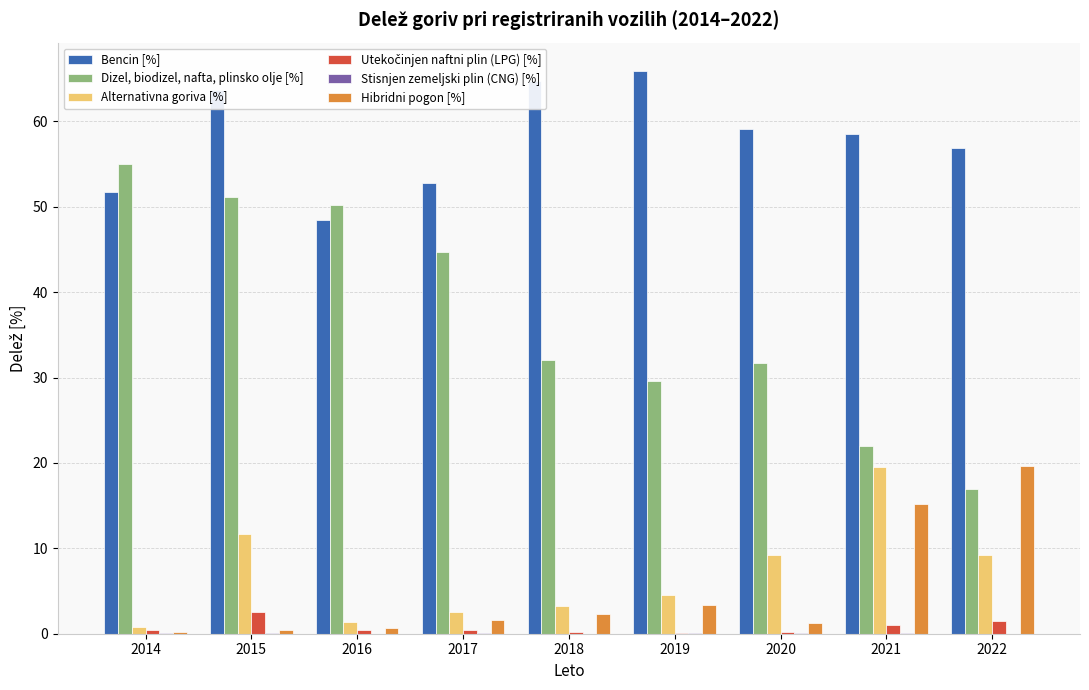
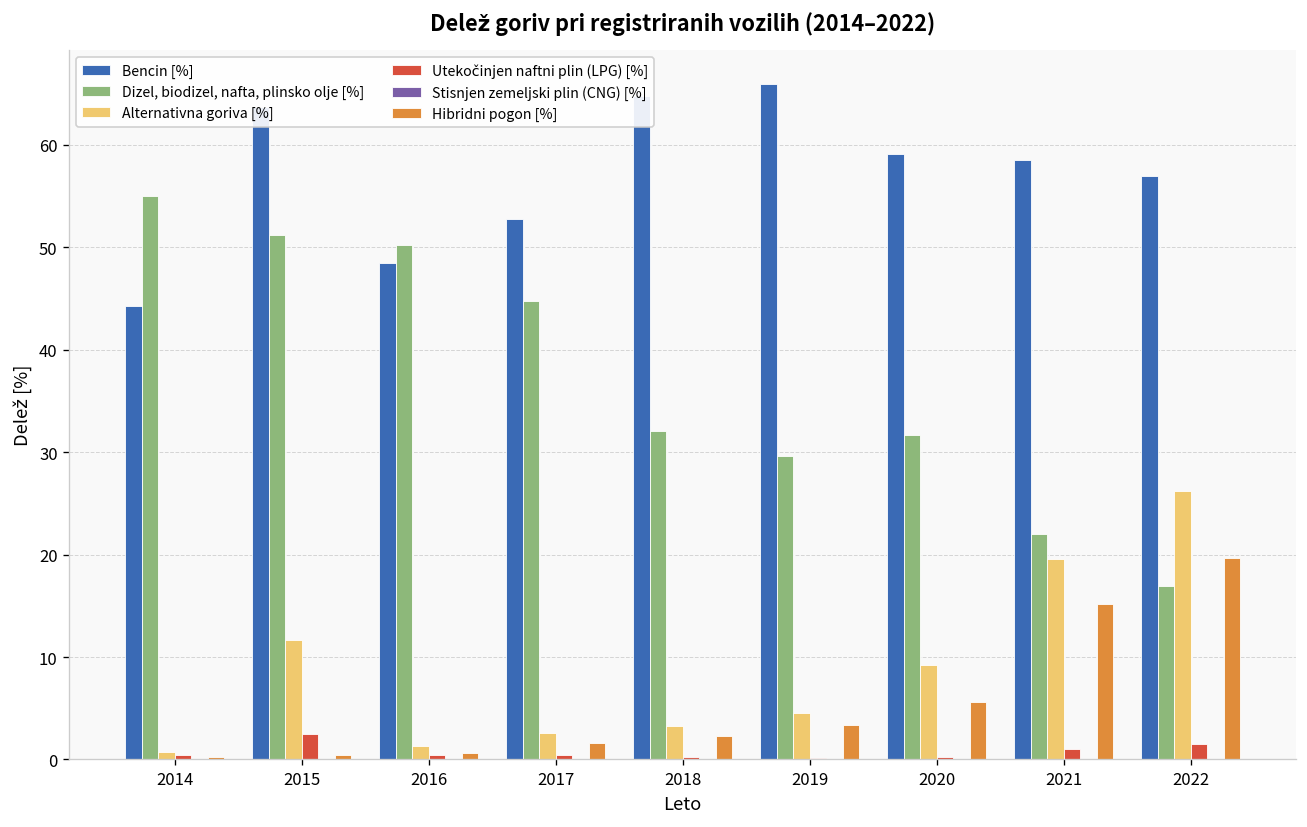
Bencin [%], 2014: 52 -> 44
Hibridni pogon [%], 2020: 1 -> 6
Alternativna goriva [%], 2022: 9 -> 26
